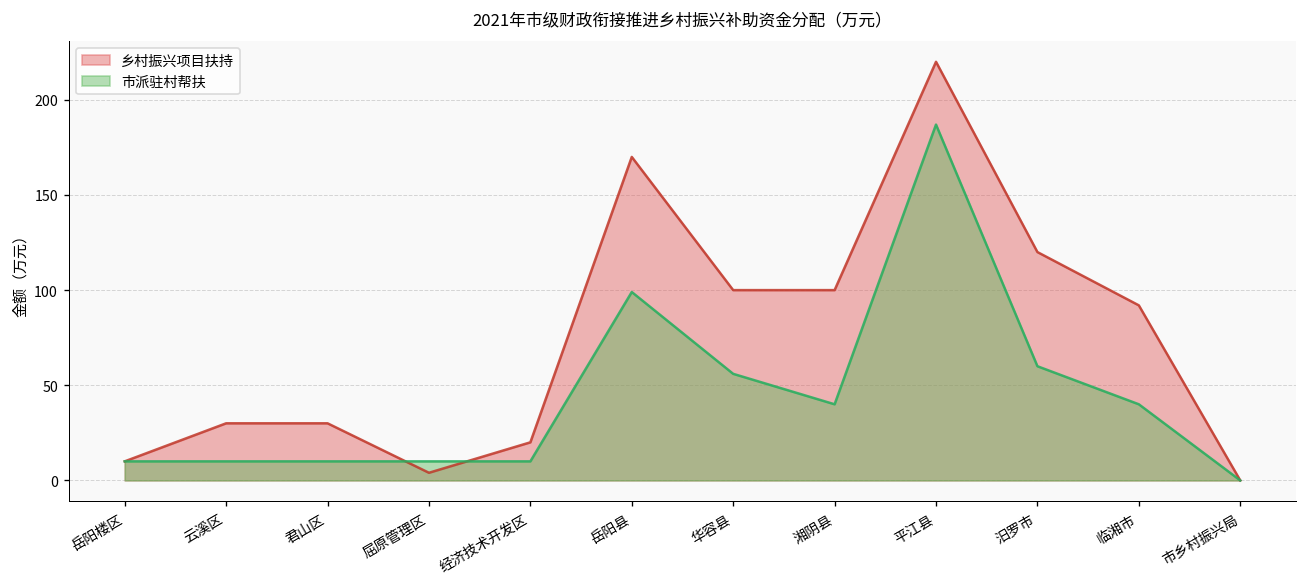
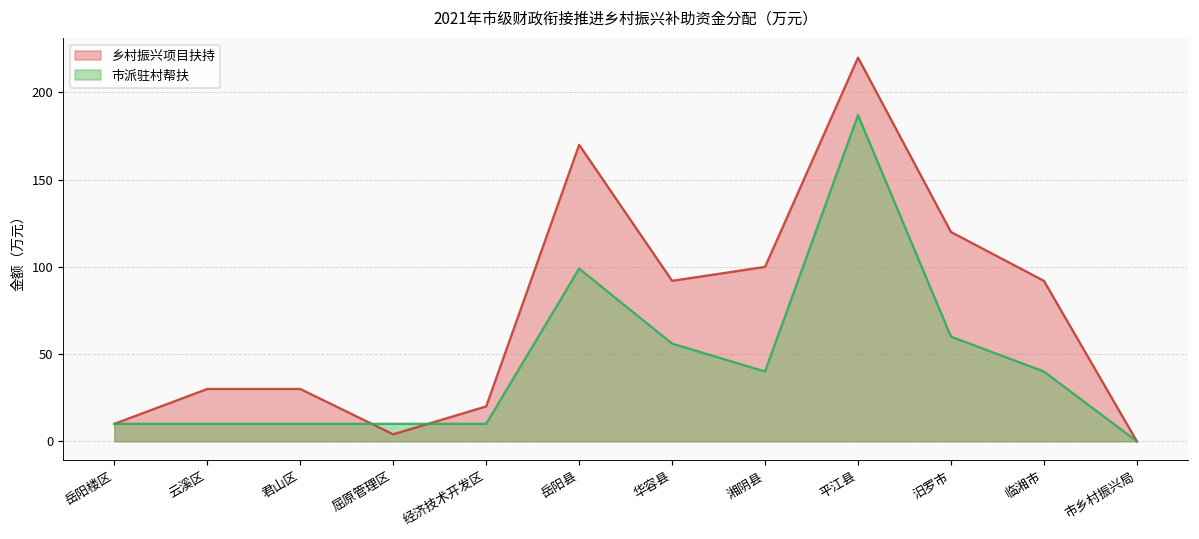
乡村振兴项目扶持, 华容县: 100 -> 92
